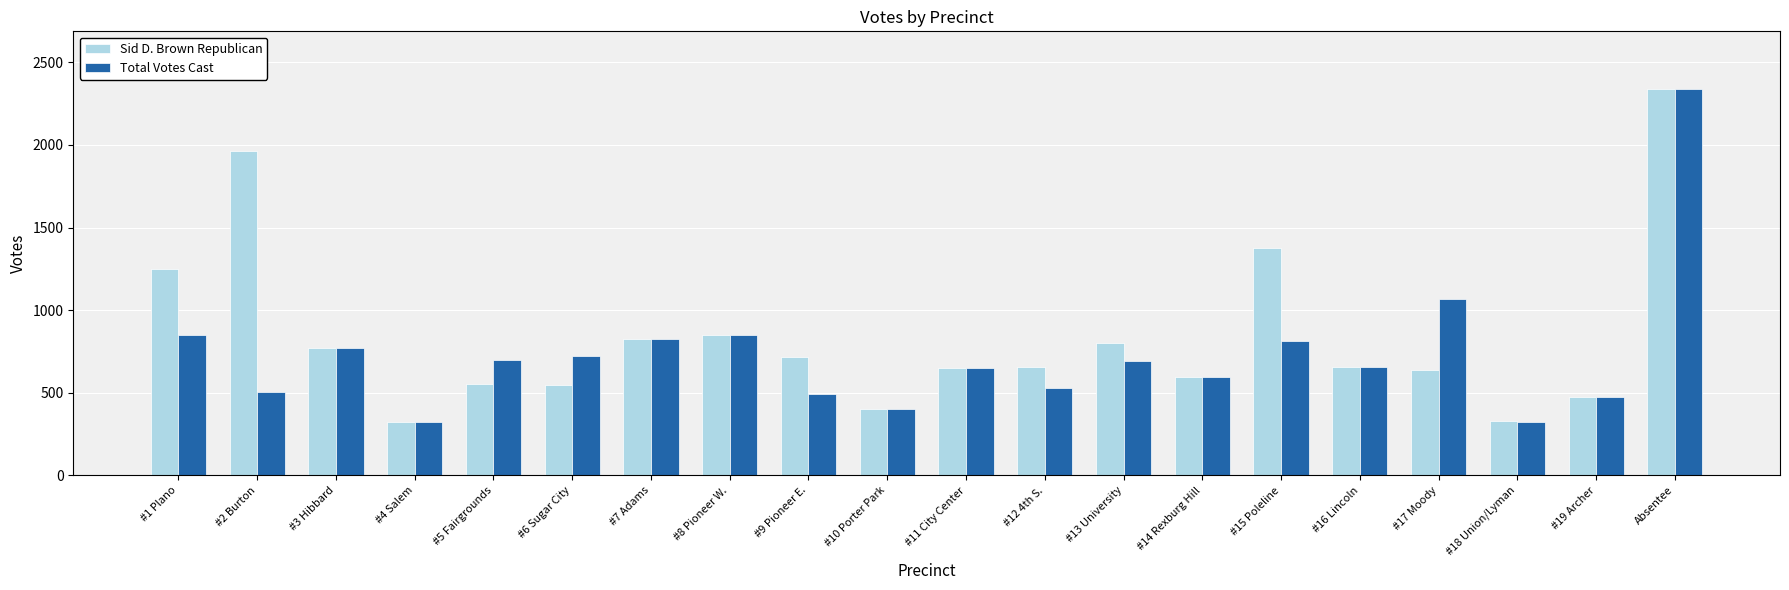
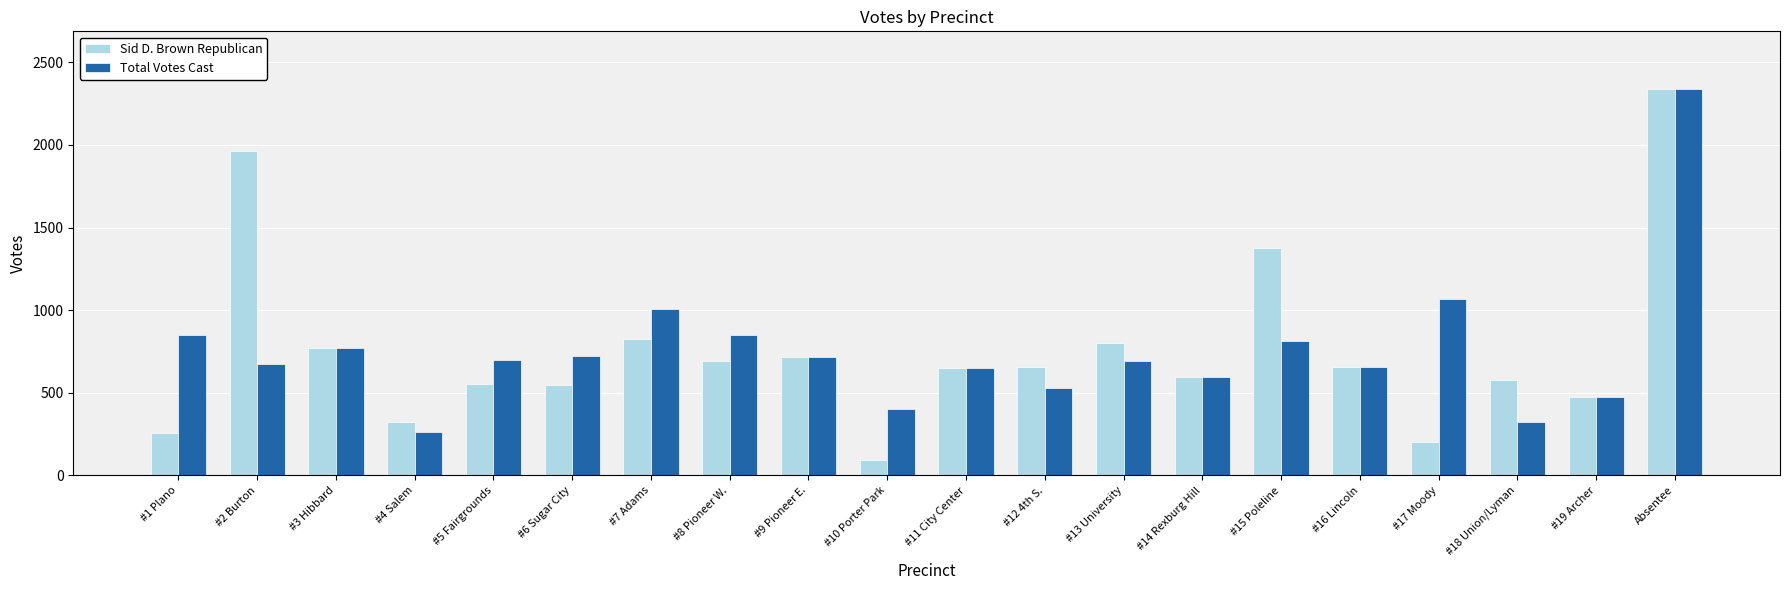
Sid D. Brown Republican, #1 Plano: 1250 -> 260
Total Votes Cast, #2 Burton: 500 -> 680
Total Votes Cast, #4 Salem: 330 -> 260
Total Votes Cast, #7 Adams: 830 -> 1010
Sid D. Brown Republican, #8 Pioneer W.: 850 -> 690
Total Votes Cast, #9 Pioneer E.: 490 -> 720
Sid D. Brown Republican, #10 Porter Park: 400 -> 90
Sid D. Brown Republican, #17 Moody: 640 -> 200
Sid D. Brown Republican, #18 Union/Lyman: 330 -> 580
